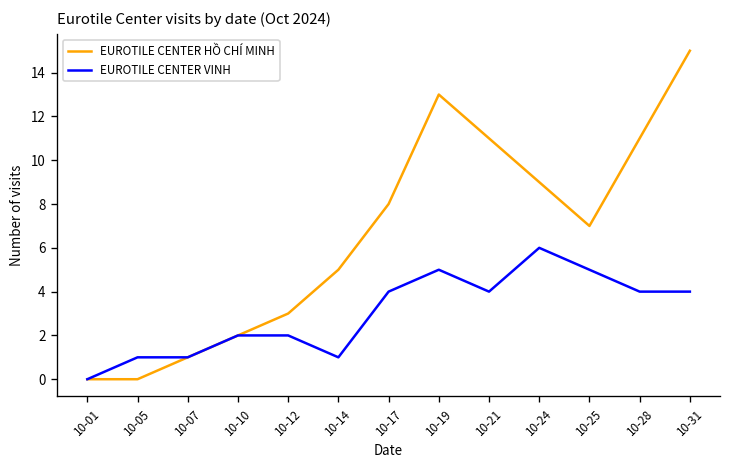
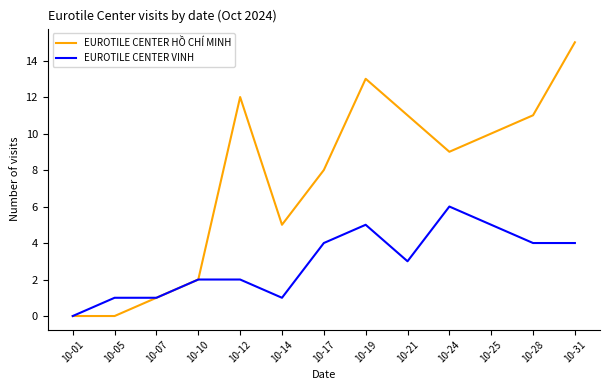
EUROTILE CENTER HỒ CHÍ MINH, 10-12: 3 -> 12
EUROTILE CENTER VINH, 10-21: 4 -> 3
EUROTILE CENTER HỒ CHÍ MINH, 10-25: 7 -> 10
